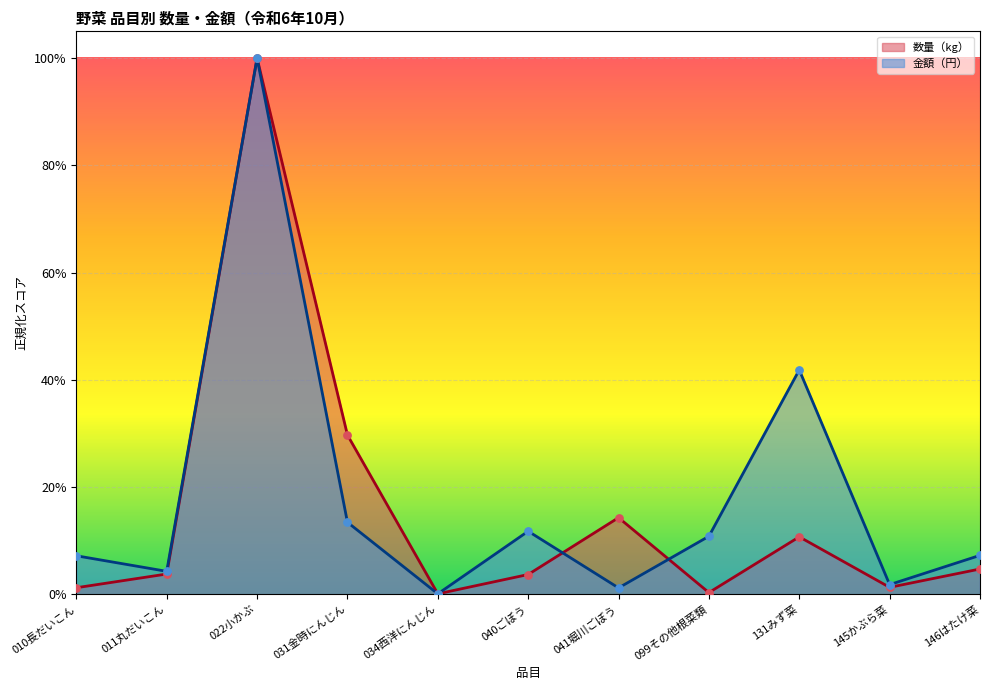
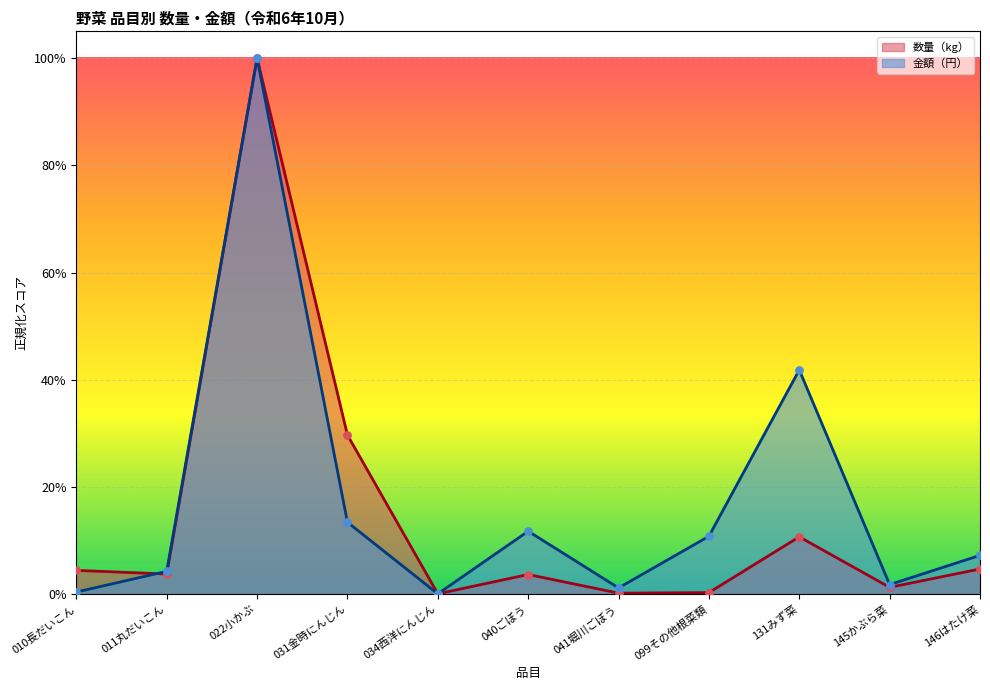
数量（kg）, 010長だいこん: 1% -> 4%
金額（円）, 010長だいこん: 7% -> 0%
数量（kg）, 041堀川ごぼう: 14% -> 0%
